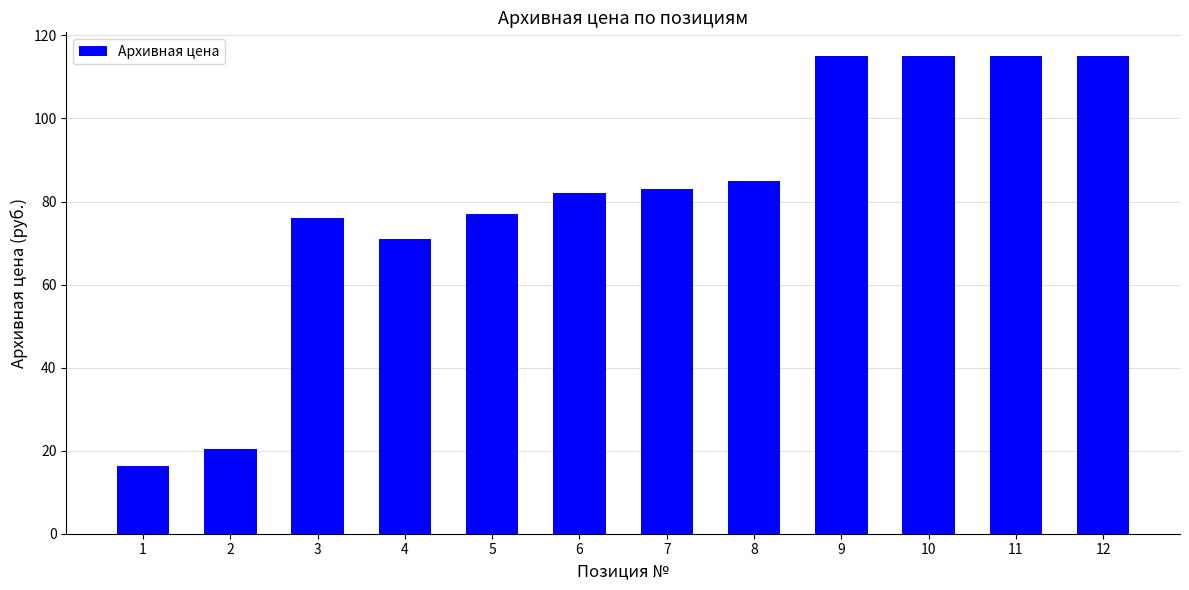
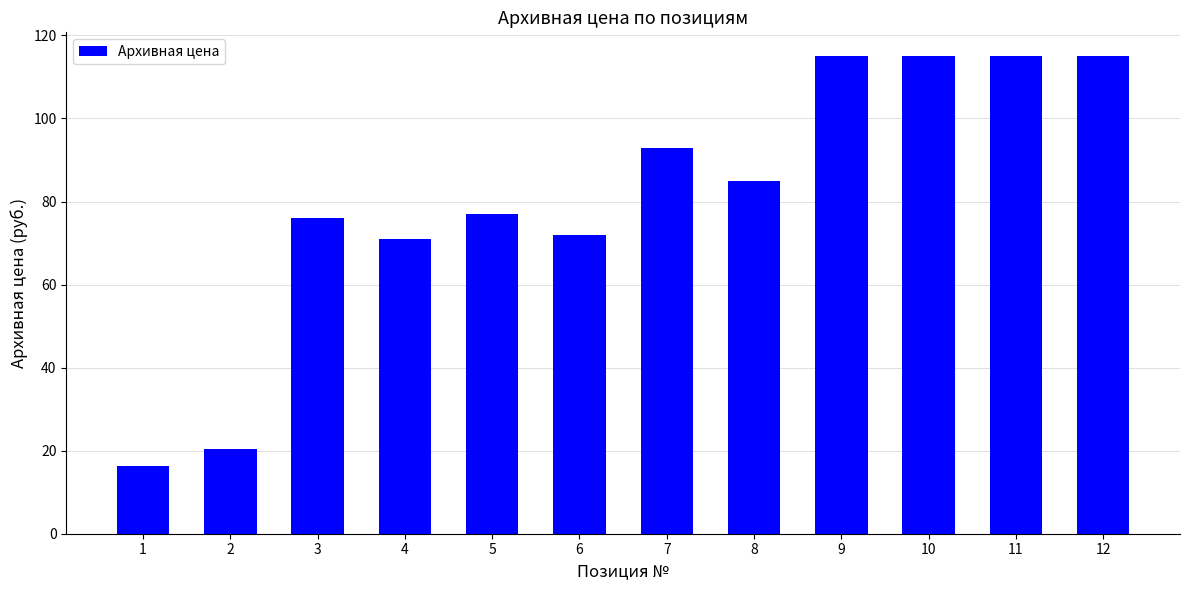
6: 82 -> 72
7: 83 -> 93
